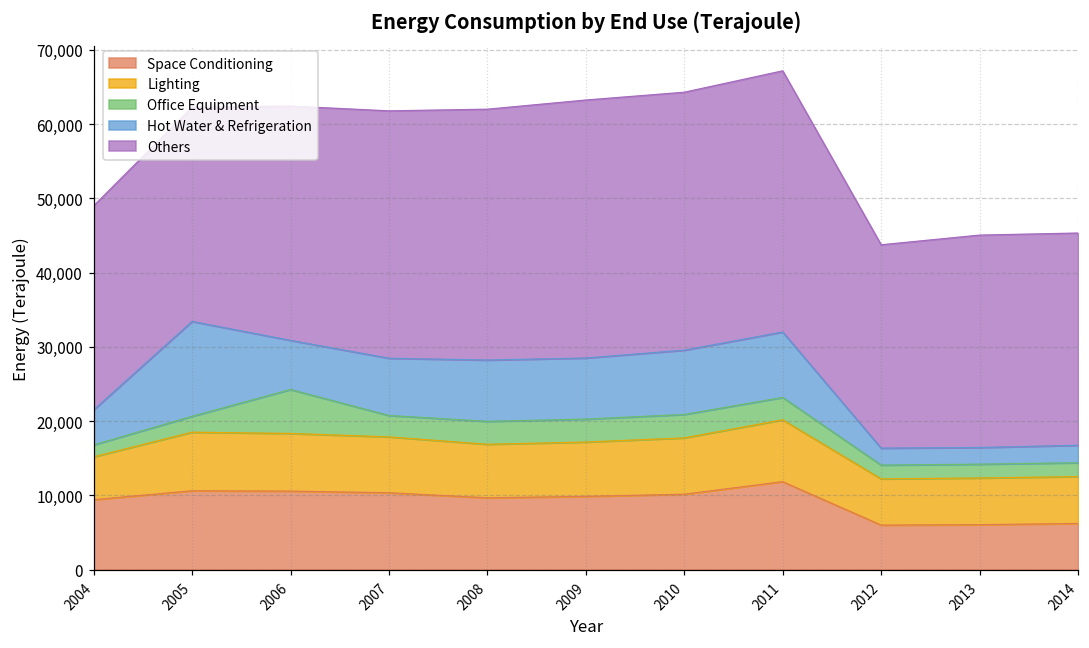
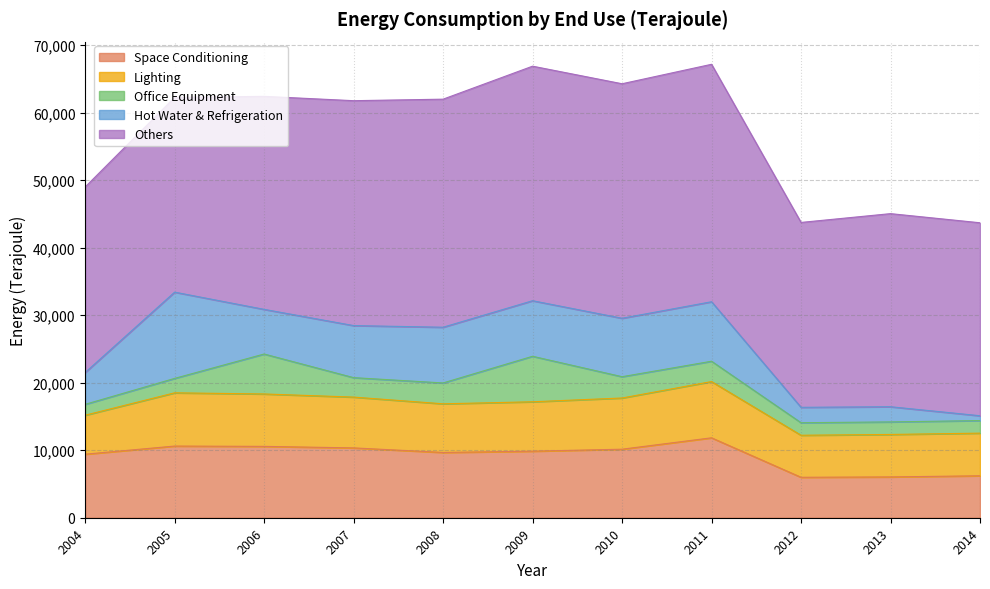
Office Equipment, 2009: 3,000 -> 7,000
Hot Water & Refrigeration, 2014: 2,000 -> 1,000
